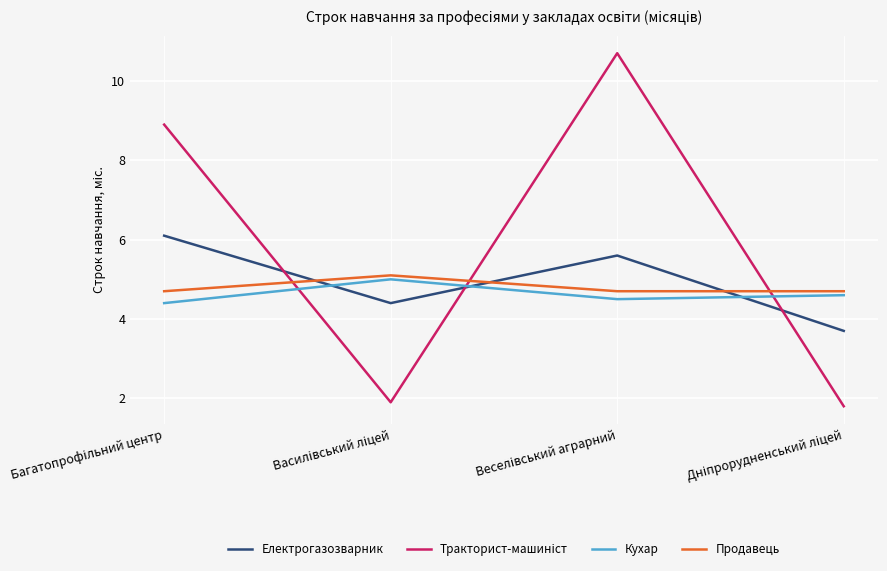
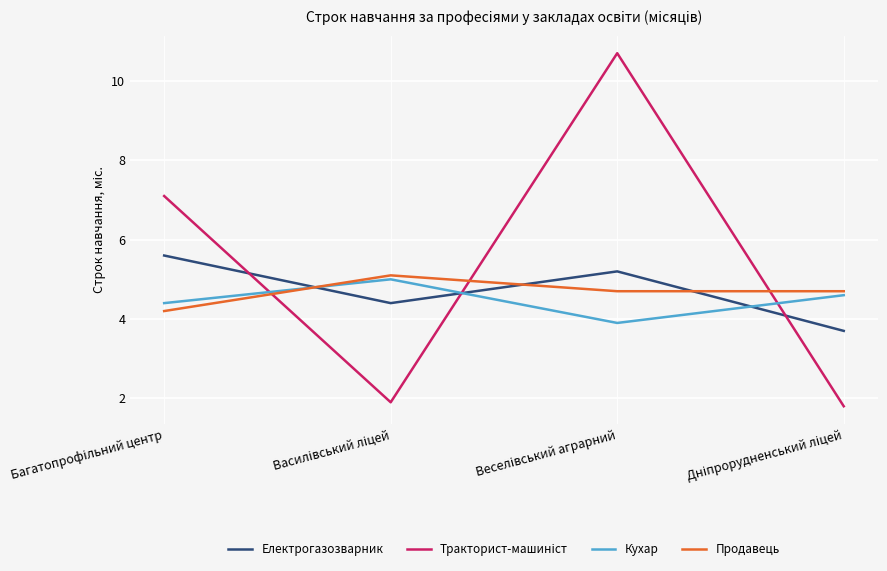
Електрогазозварник, Багатопрофільний центр: 6.1 -> 5.6
Тракторист-машиніст, Багатопрофільний центр: 8.9 -> 7.1
Продавець, Багатопрофільний центр: 4.7 -> 4.2
Електрогазозварник, Веселівський аграрний: 5.6 -> 5.2
Кухар, Веселівський аграрний: 4.5 -> 3.9
